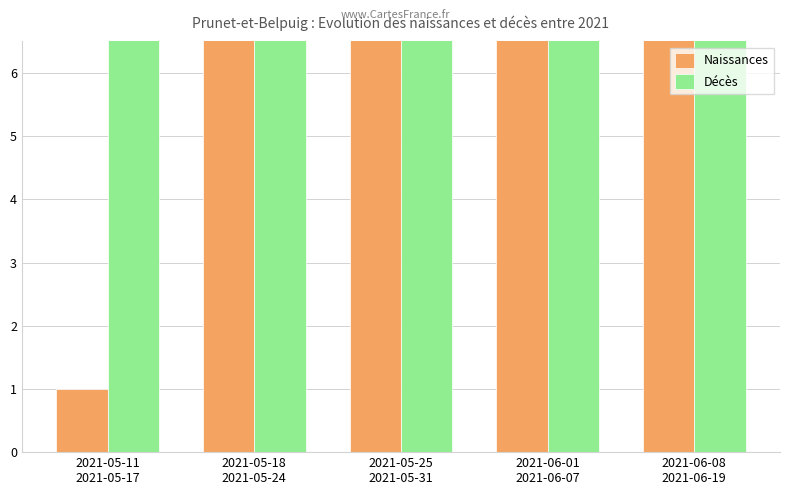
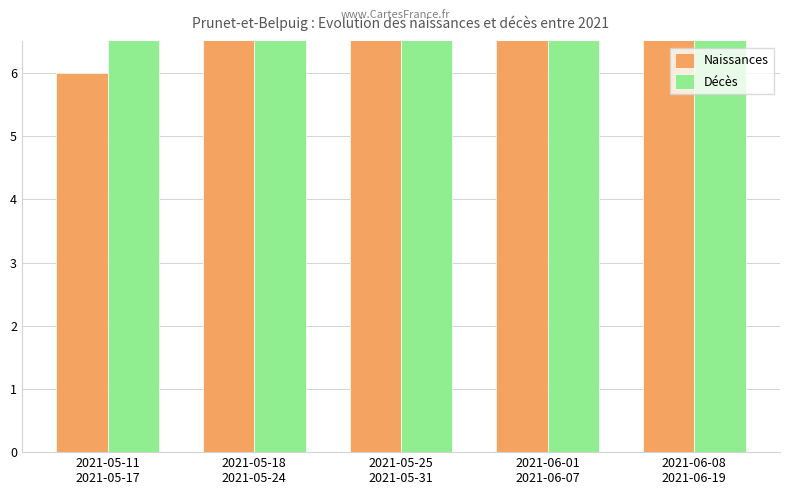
Naissances, 2021-05-11 2021-05-17: 1 -> 6
